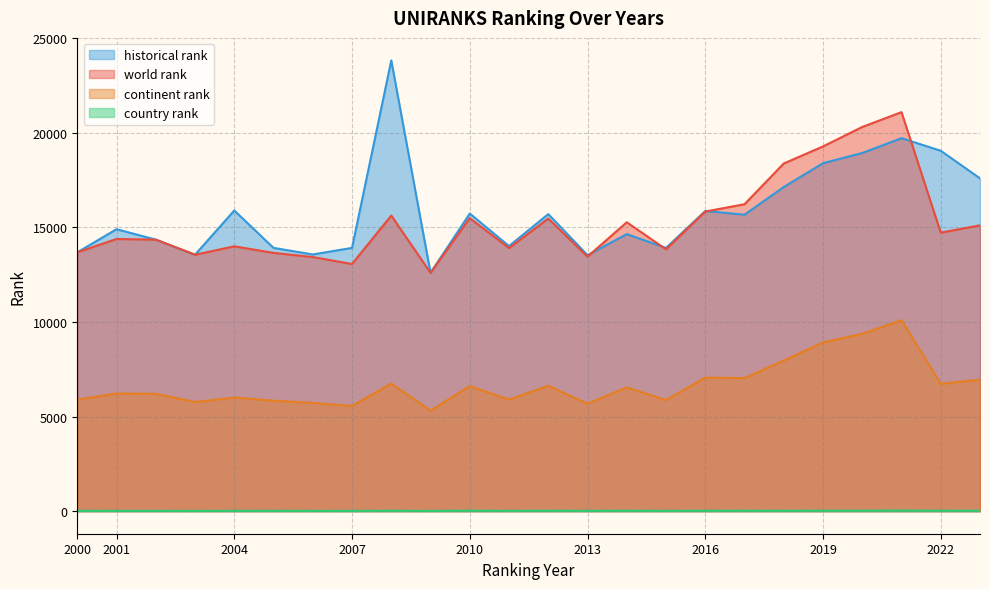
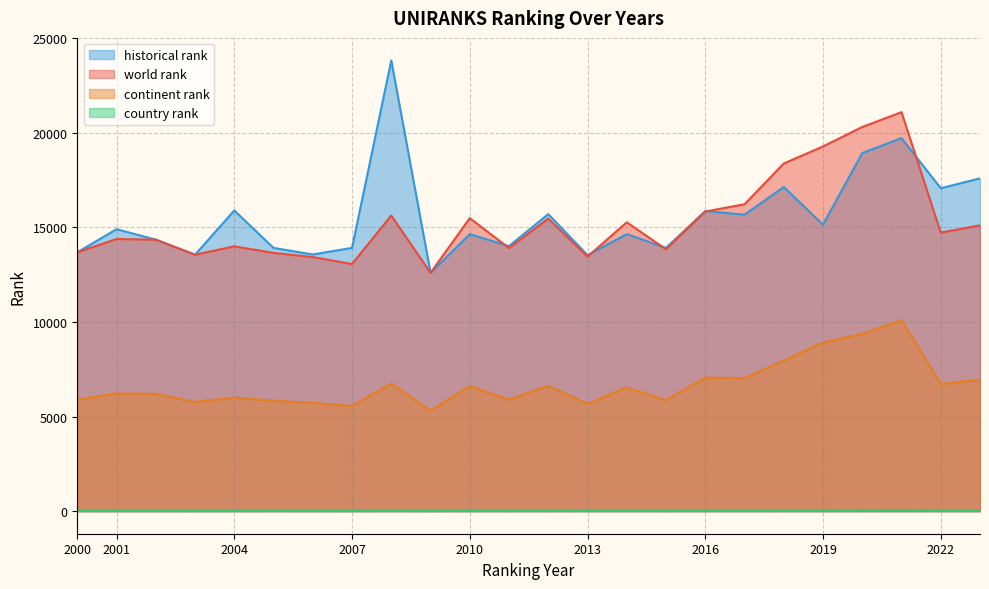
historical rank, 2010: 15700 -> 14600
historical rank, 2019: 18400 -> 15100
historical rank, 2022: 19000 -> 17100
